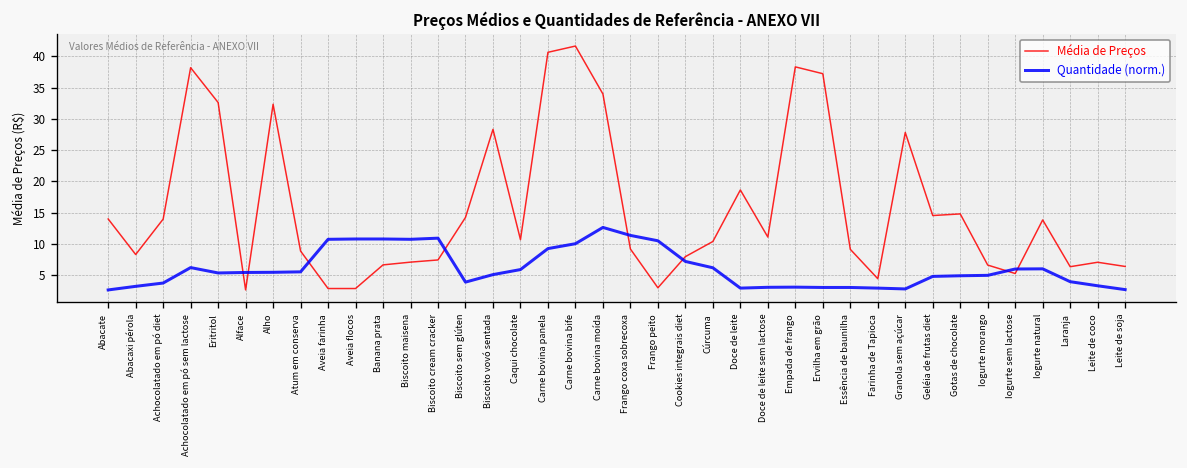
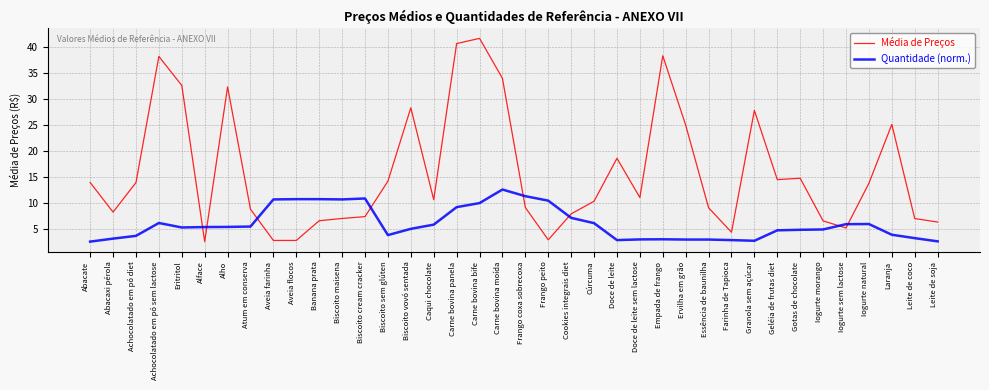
Média de Preços, Ervilha em grão: 37 -> 25
Média de Preços, Laranja: 6 -> 25
